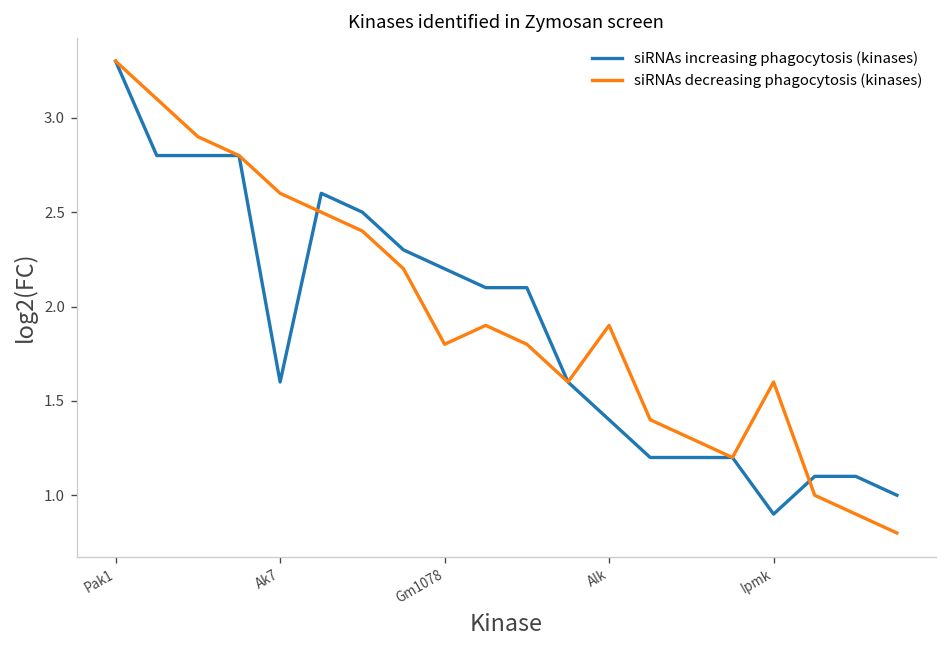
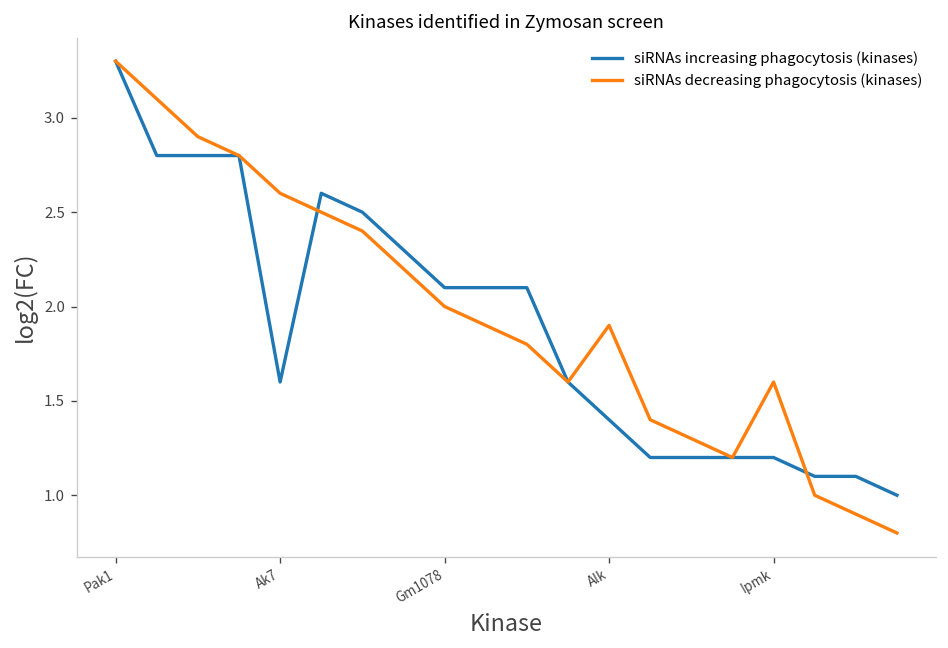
siRNAs increasing phagocytosis (kinases), Gm1078: 2.2 -> 2.1
siRNAs decreasing phagocytosis (kinases), Gm1078: 1.8 -> 2.0
siRNAs increasing phagocytosis (kinases), Ipmk: 0.9 -> 1.2
